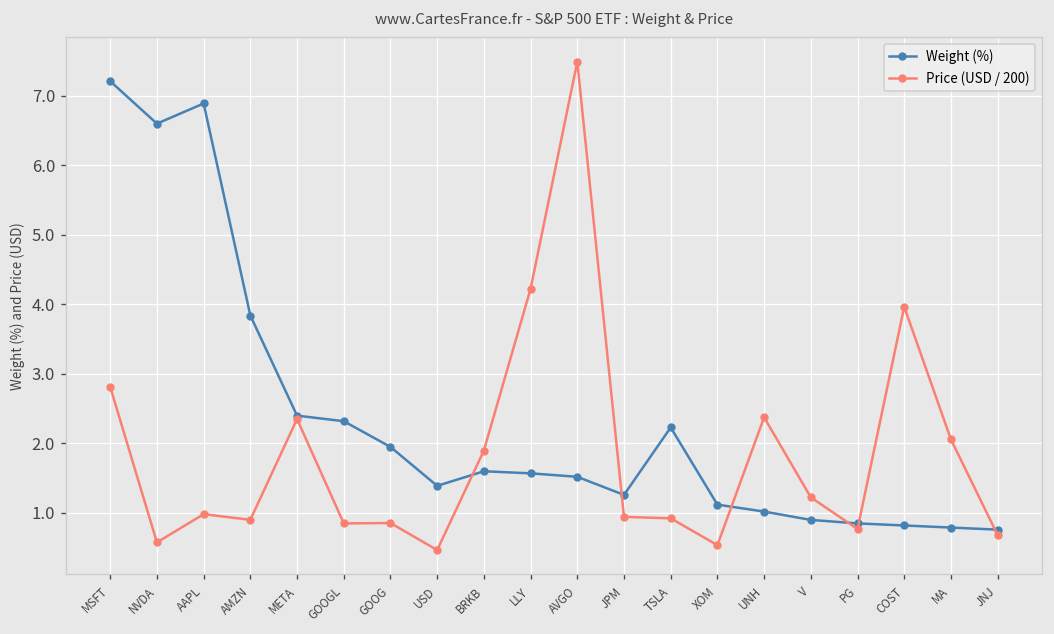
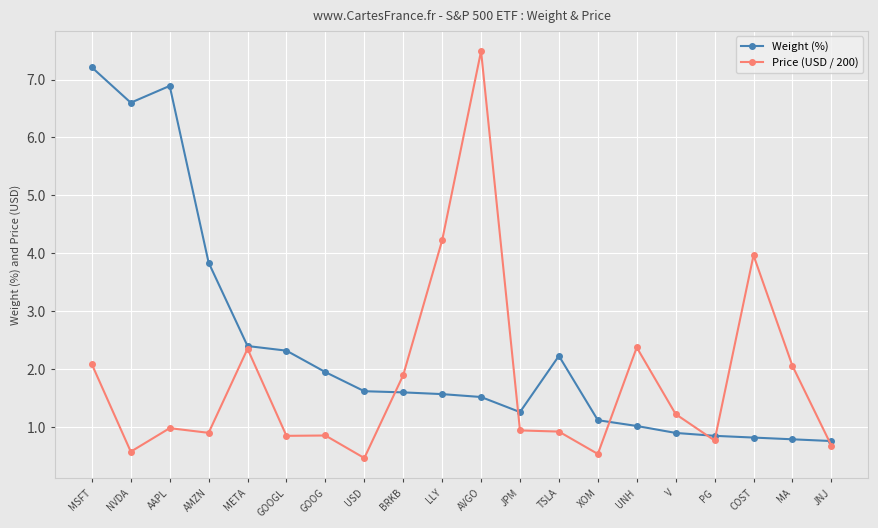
Price (USD / 200), MSFT: 2.8 -> 2.1
Weight (%), USD: 1.4 -> 1.6
